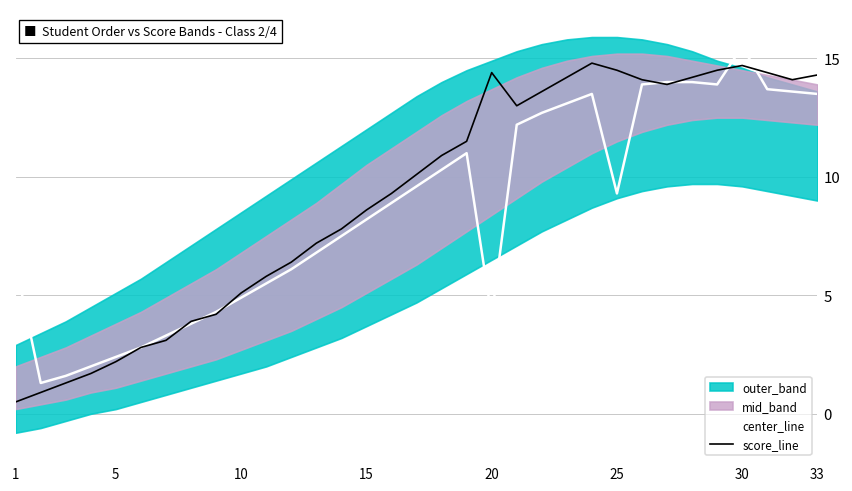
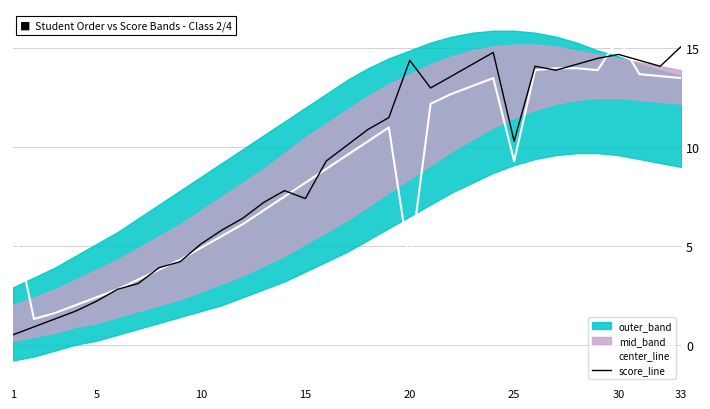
score_line, 15: 8.6 -> 7.4
score_line, 25: 14.5 -> 10.3
score_line, 33: 14.3 -> 15.1
